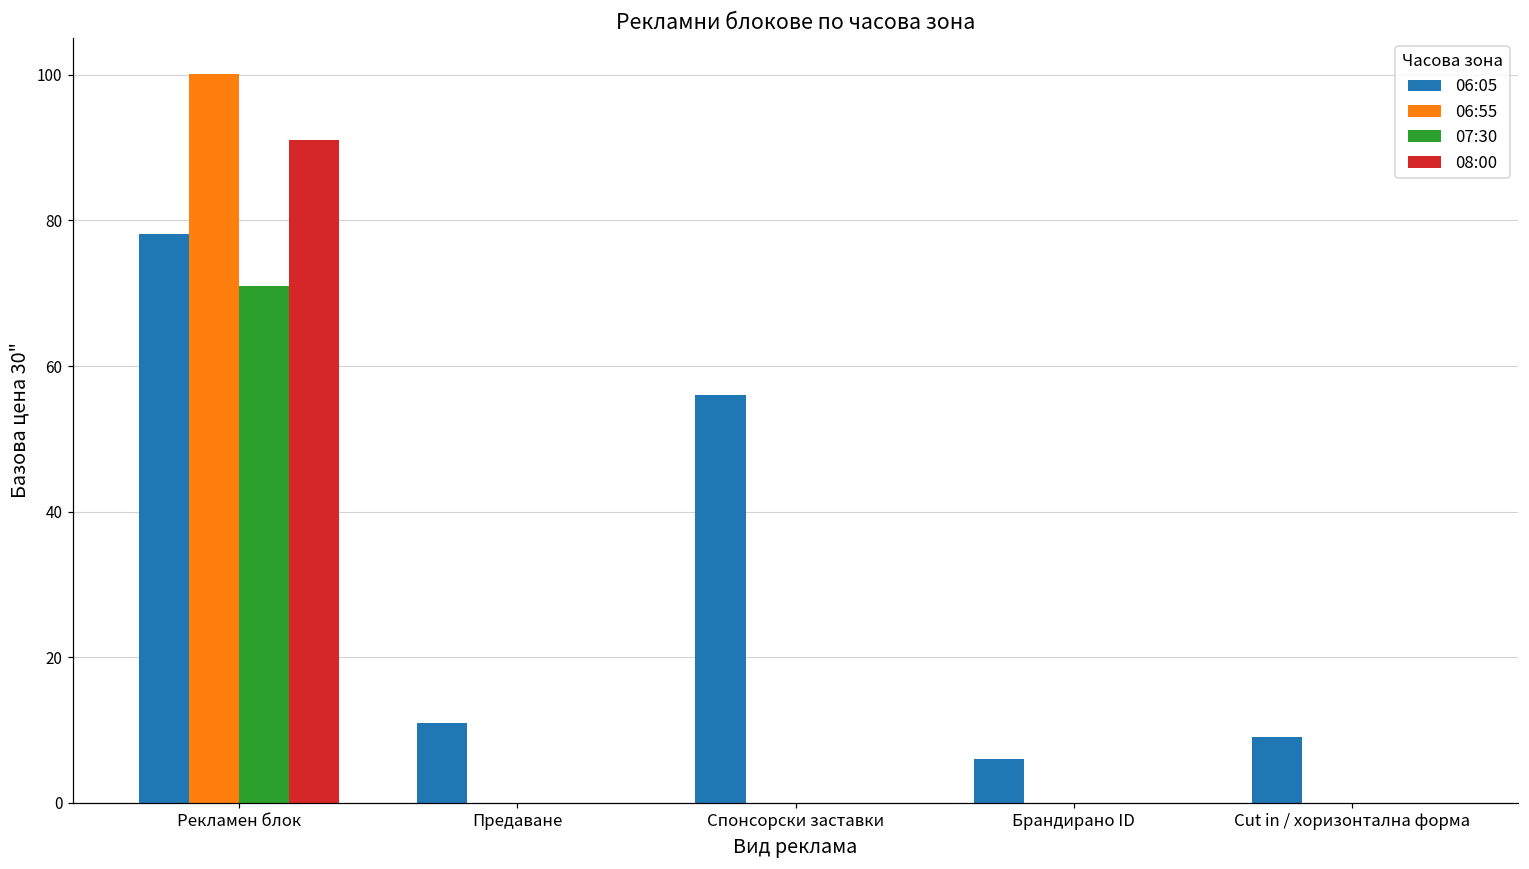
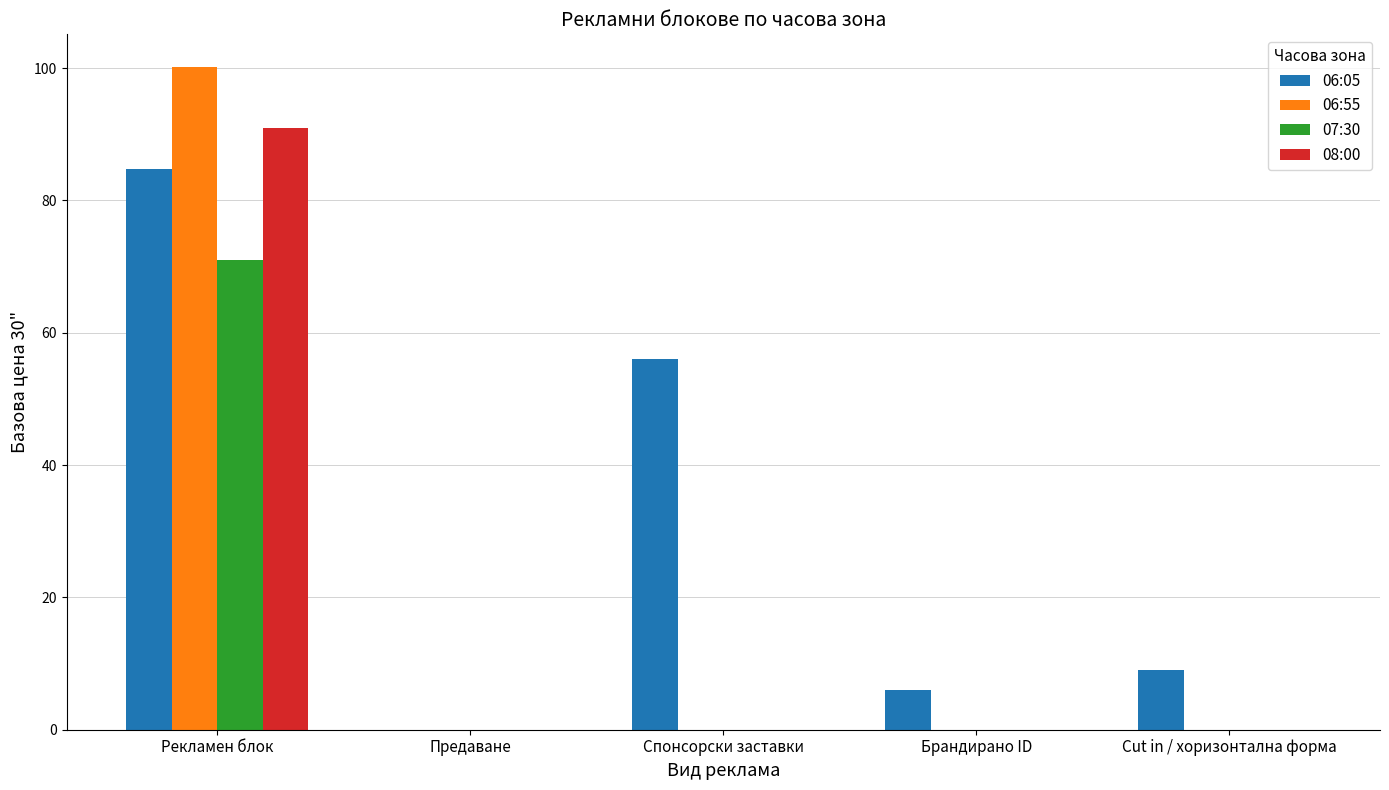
06:05, Рекламен блок: 78 -> 85
06:05, Предаване: 11 -> 0
